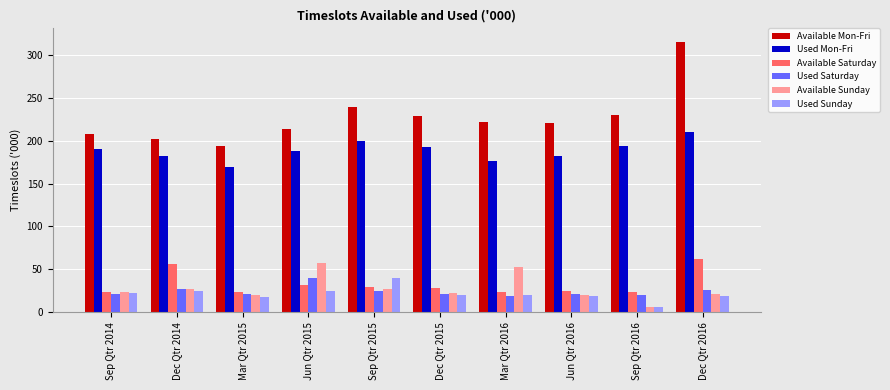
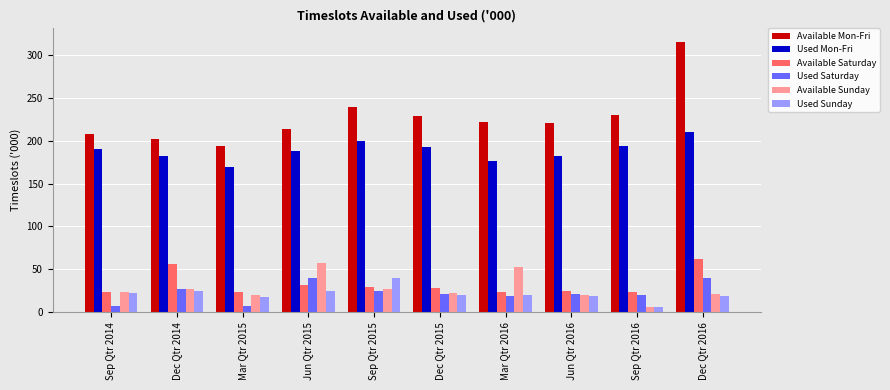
Used Saturday, Sep Qtr 2014: 20 -> 10
Used Saturday, Mar Qtr 2015: 20 -> 10
Used Saturday, Dec Qtr 2016: 30 -> 40
